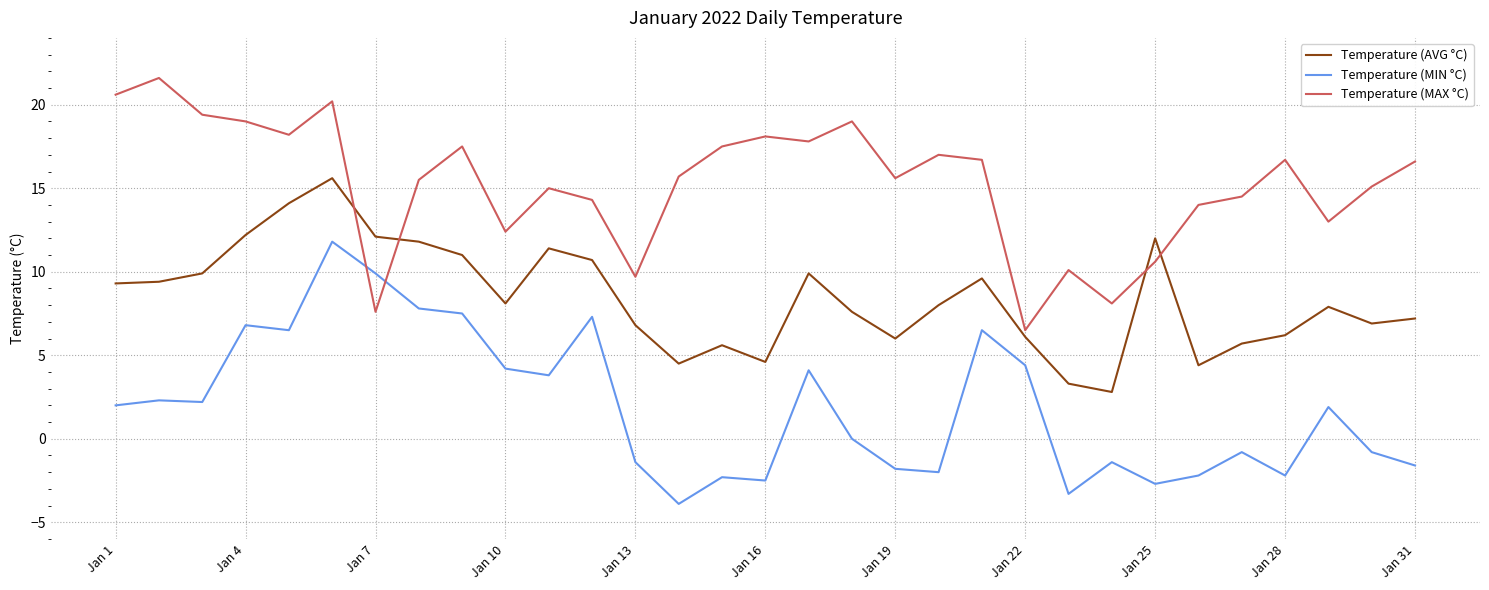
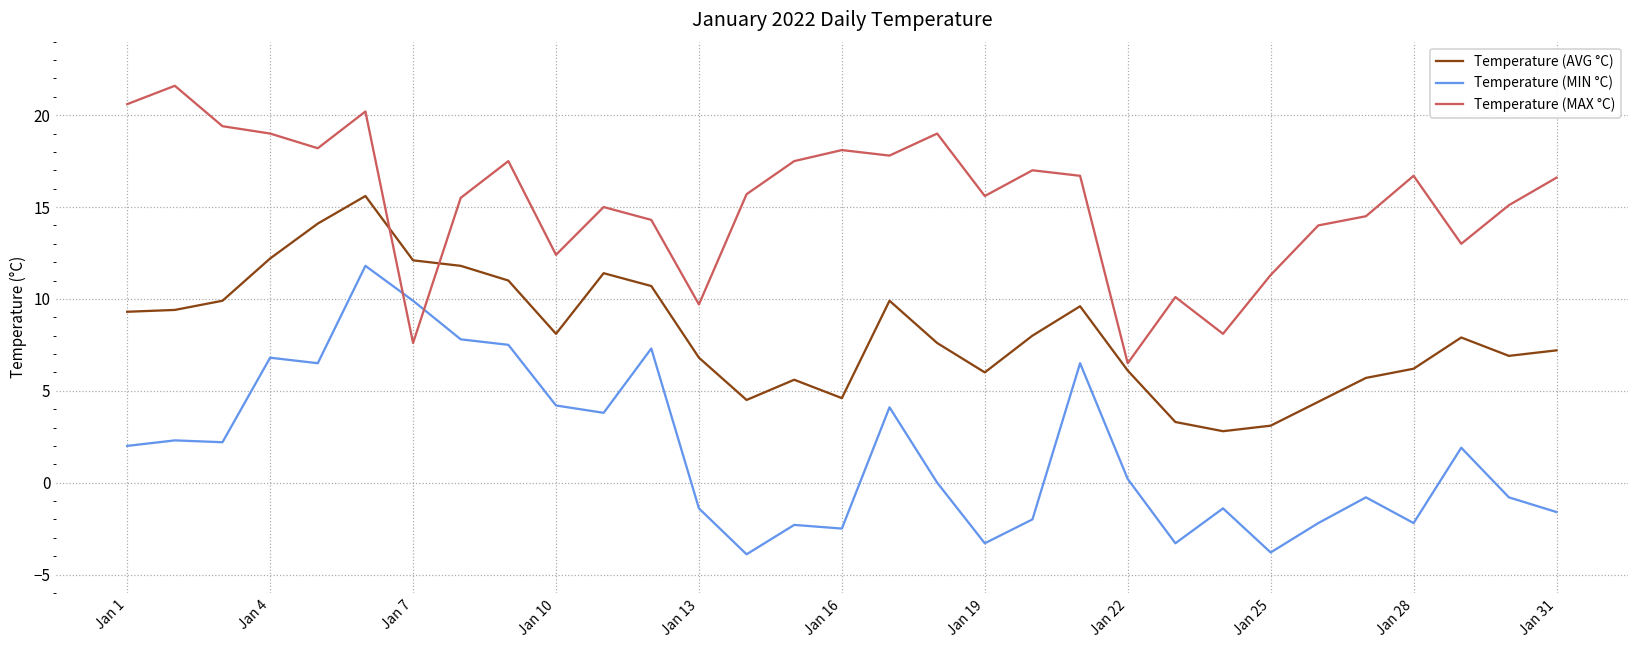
Temperature (MIN °C), Jan 19: -1.8 -> -3.3
Temperature (MIN °C), Jan 22: 4.4 -> 0.2
Temperature (AVG °C), Jan 25: 12.0 -> 3.1
Temperature (MIN °C), Jan 25: -2.7 -> -3.8
Temperature (MAX °C), Jan 25: 10.6 -> 11.3
